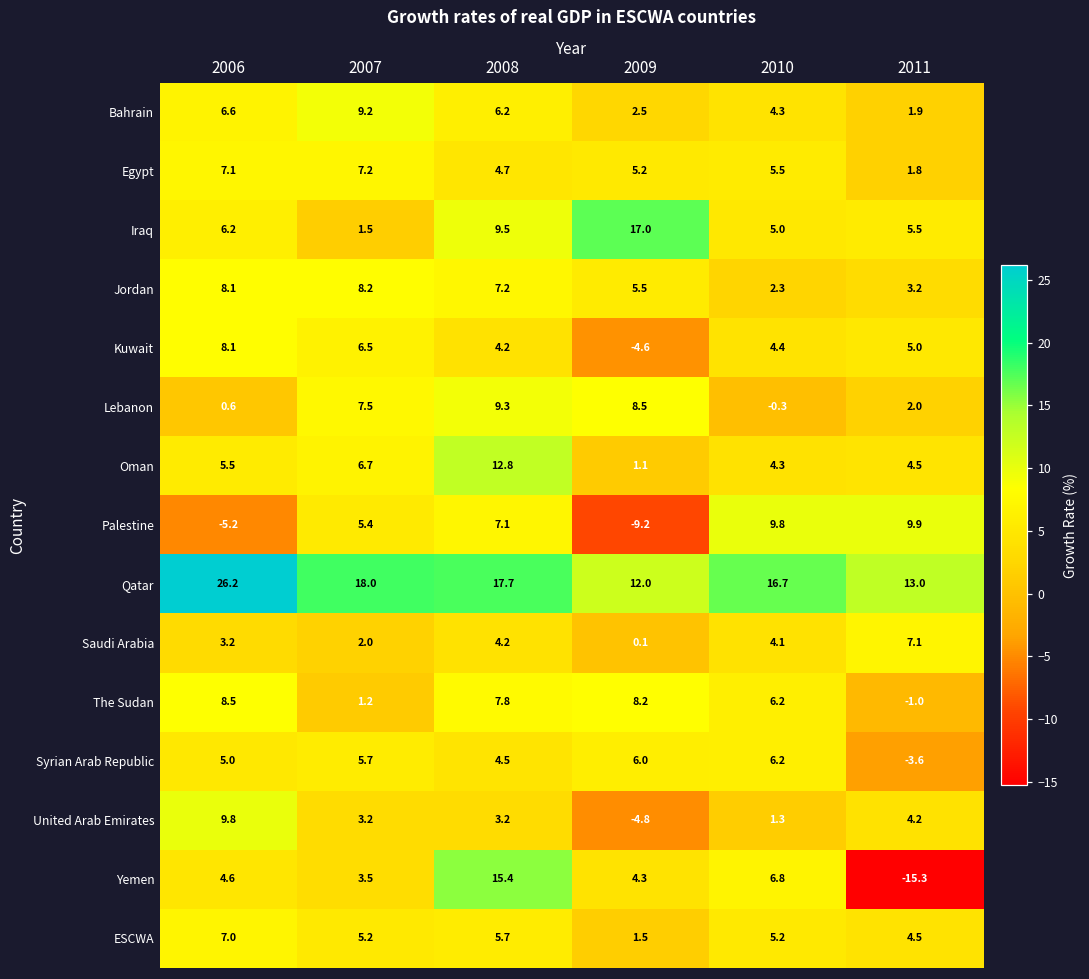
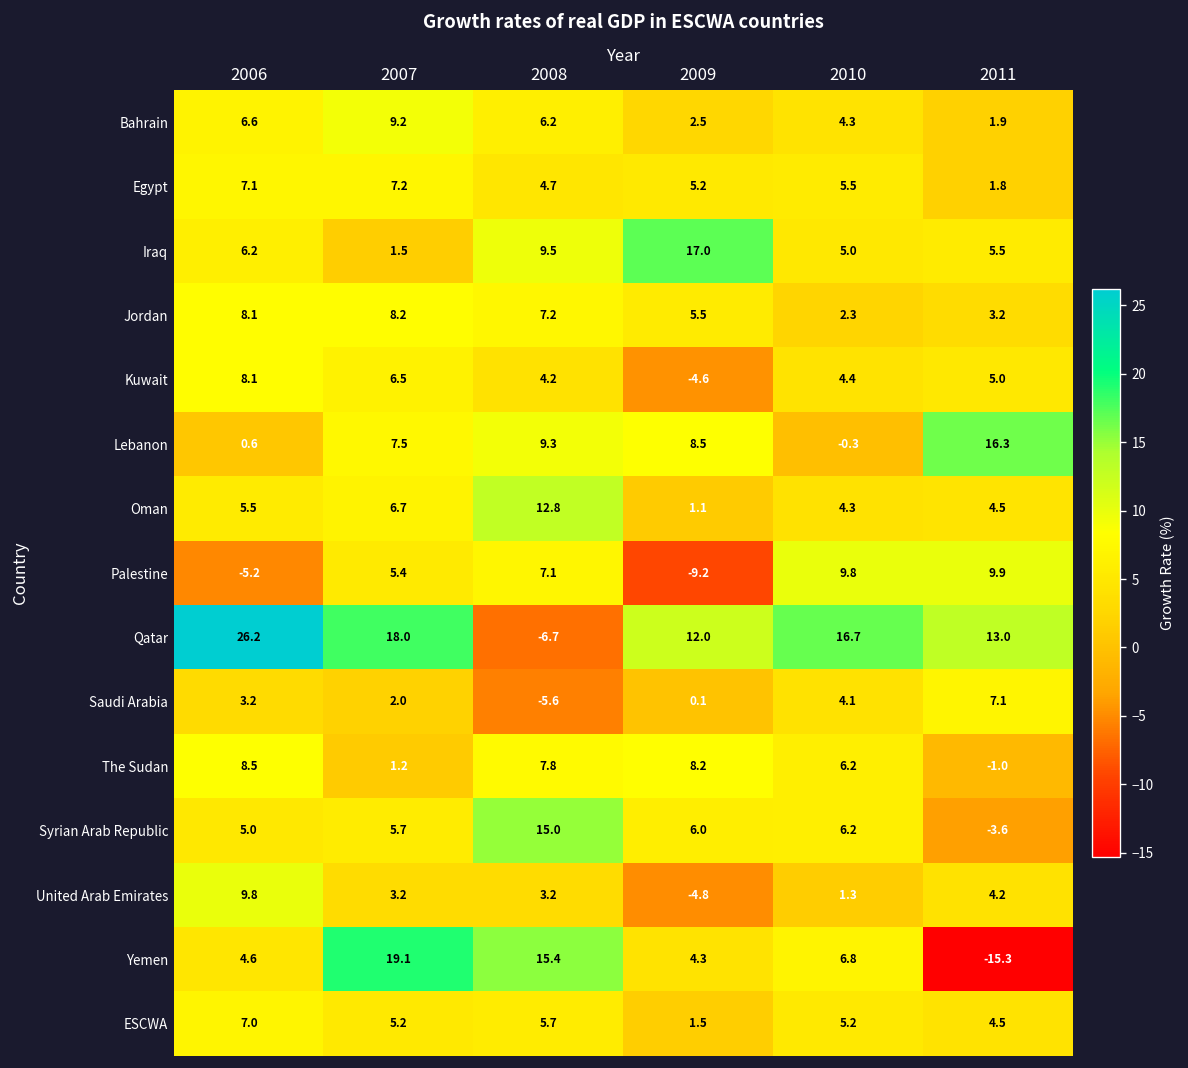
Lebanon, 2011: 2.0 -> 16.3
Qatar, 2008: 17.7 -> -6.7
Saudi Arabia, 2008: 4.2 -> -5.6
Syrian Arab Republic, 2008: 4.5 -> 15.0
Yemen, 2007: 3.5 -> 19.1
